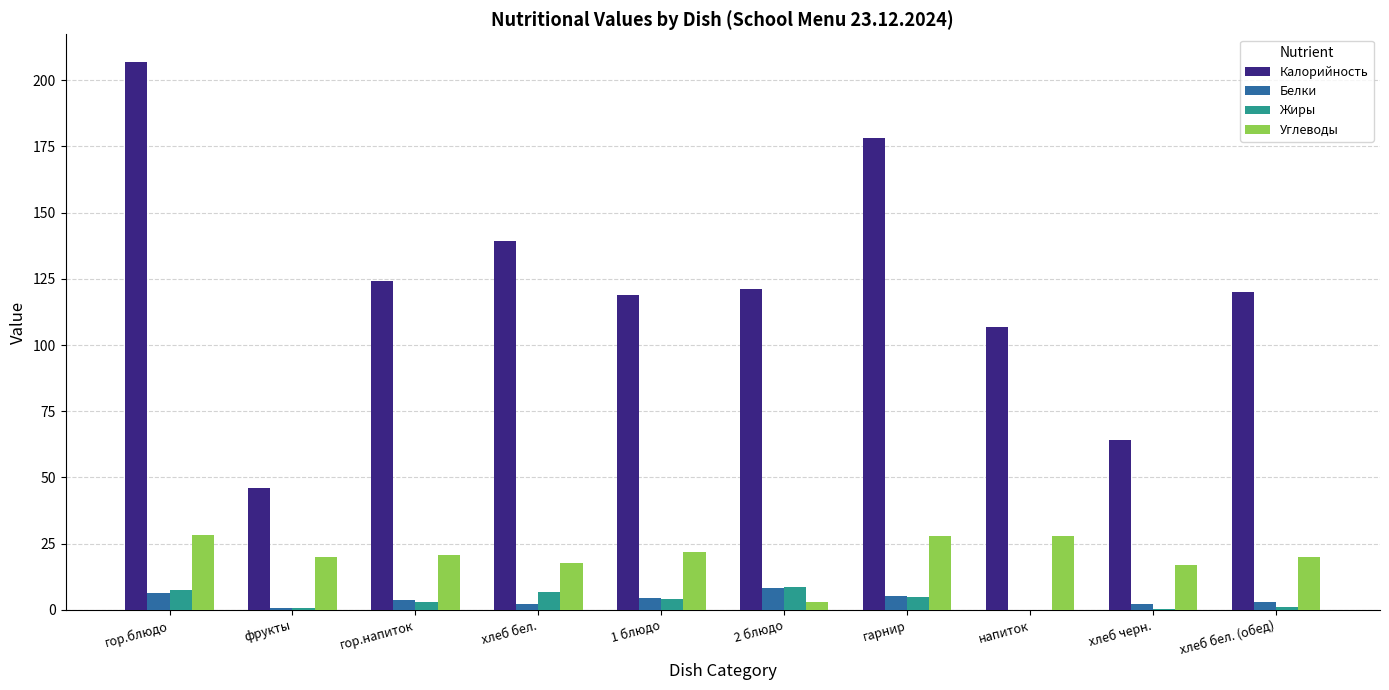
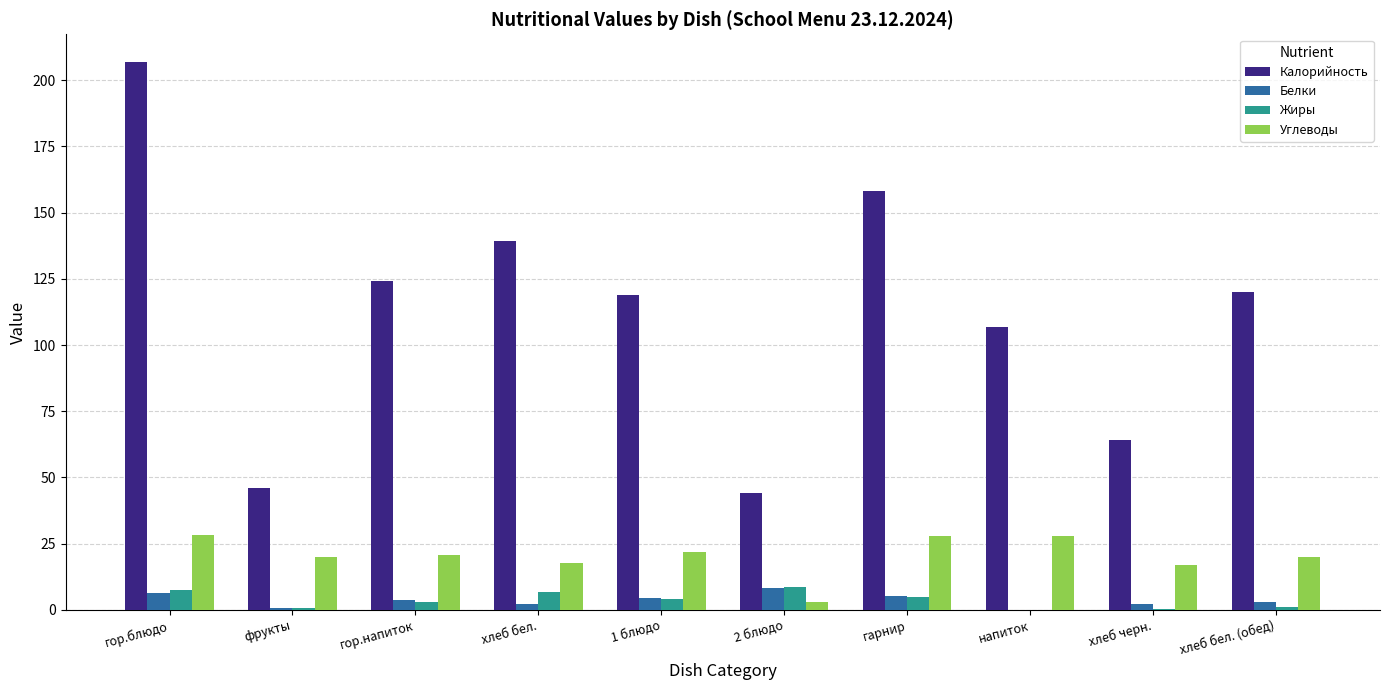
Калорийность, 2 блюдо: 121 -> 44
Калорийность, гарнир: 178 -> 158
